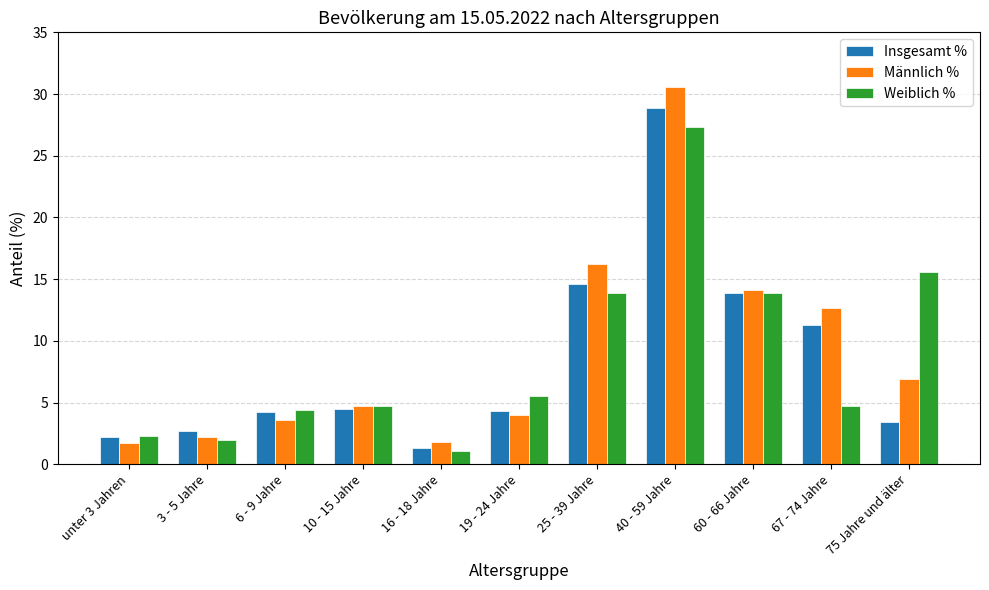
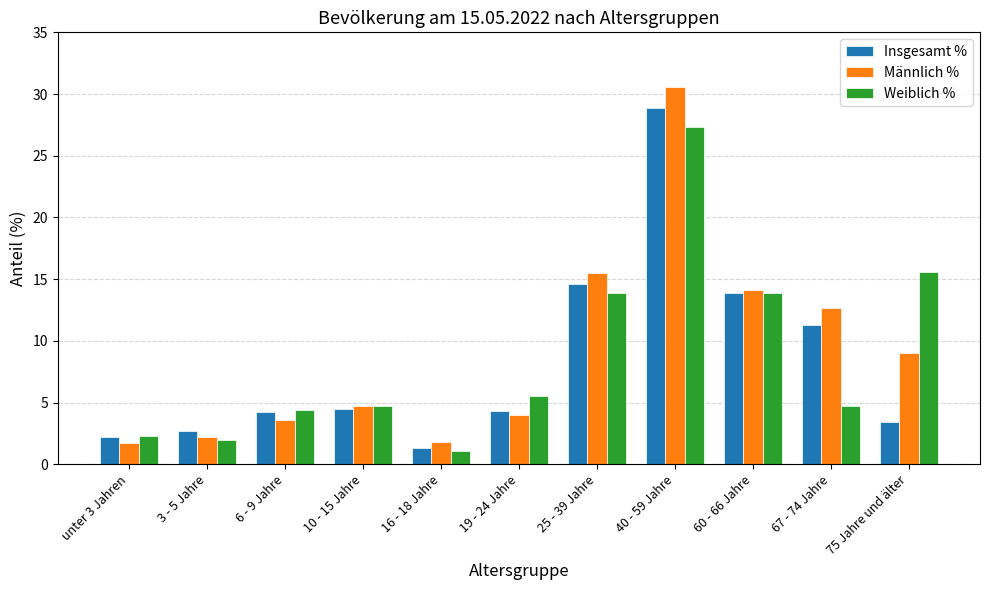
Männlich %, 25 - 39 Jahre: 16.2 -> 15.5
Männlich %, 75 Jahre und älter: 6.9 -> 9.0
